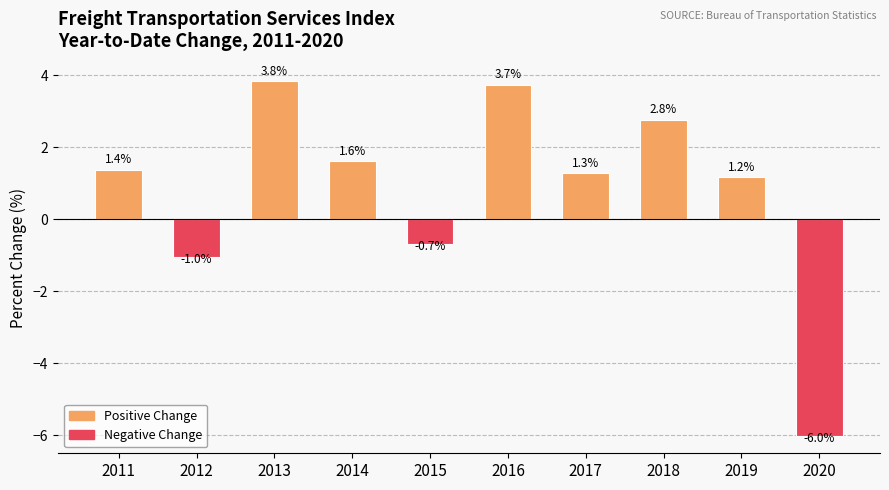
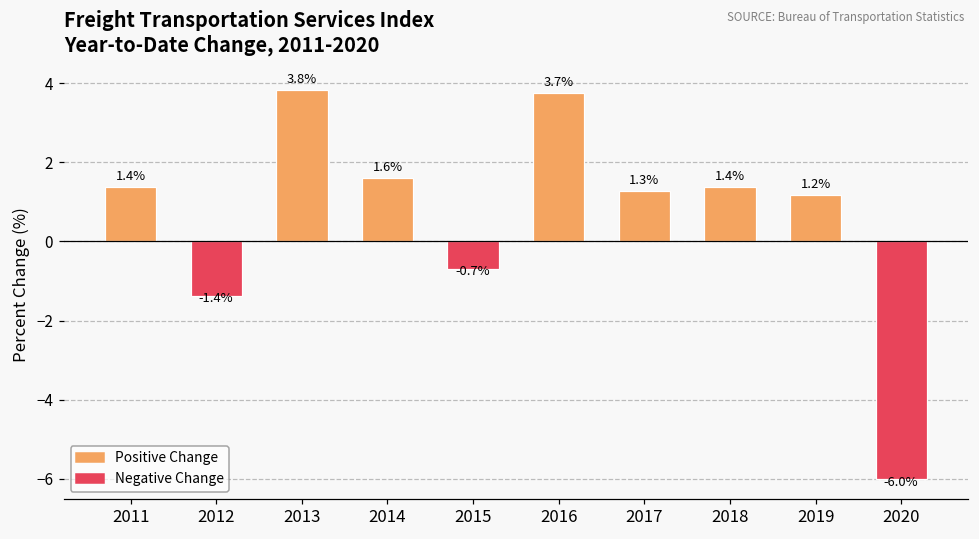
2012: -1.0% -> -1.4%
2018: 2.8% -> 1.4%
